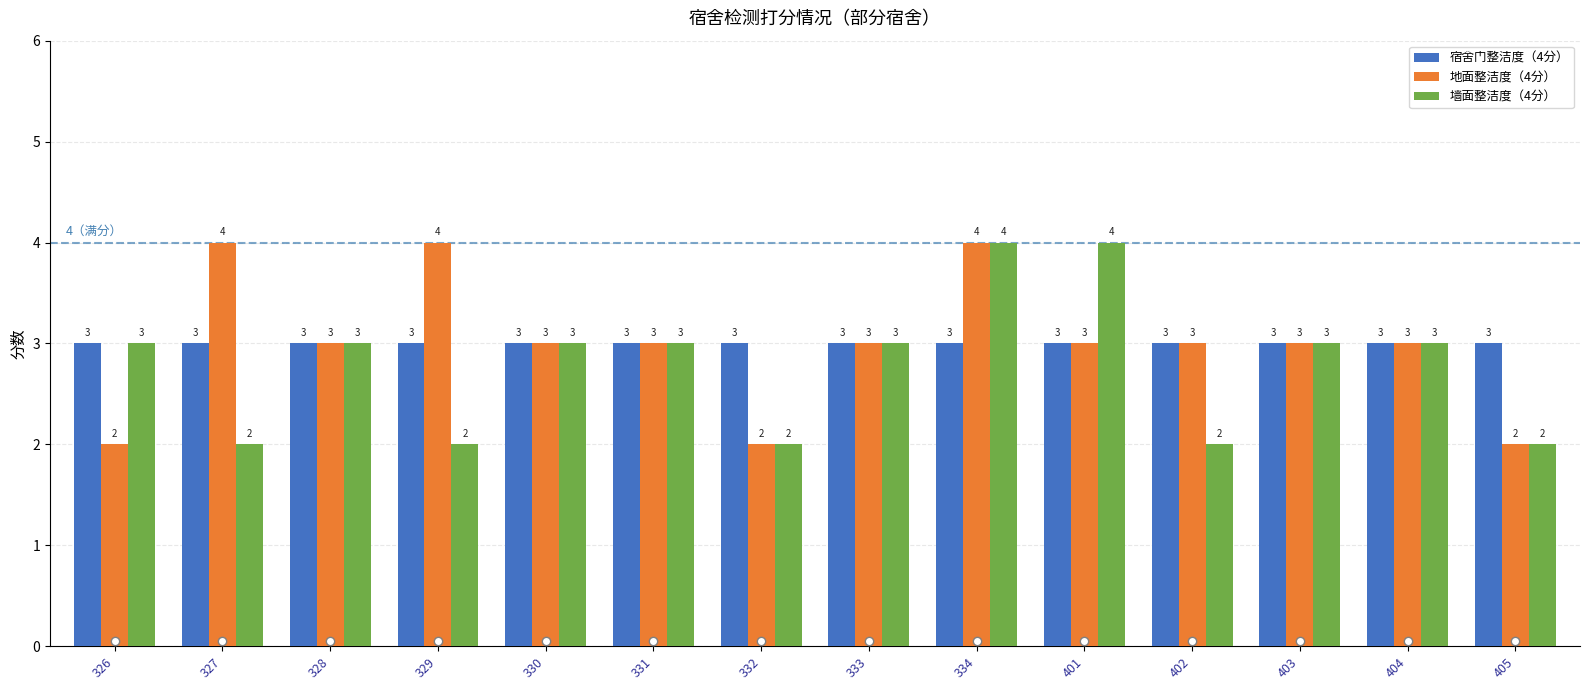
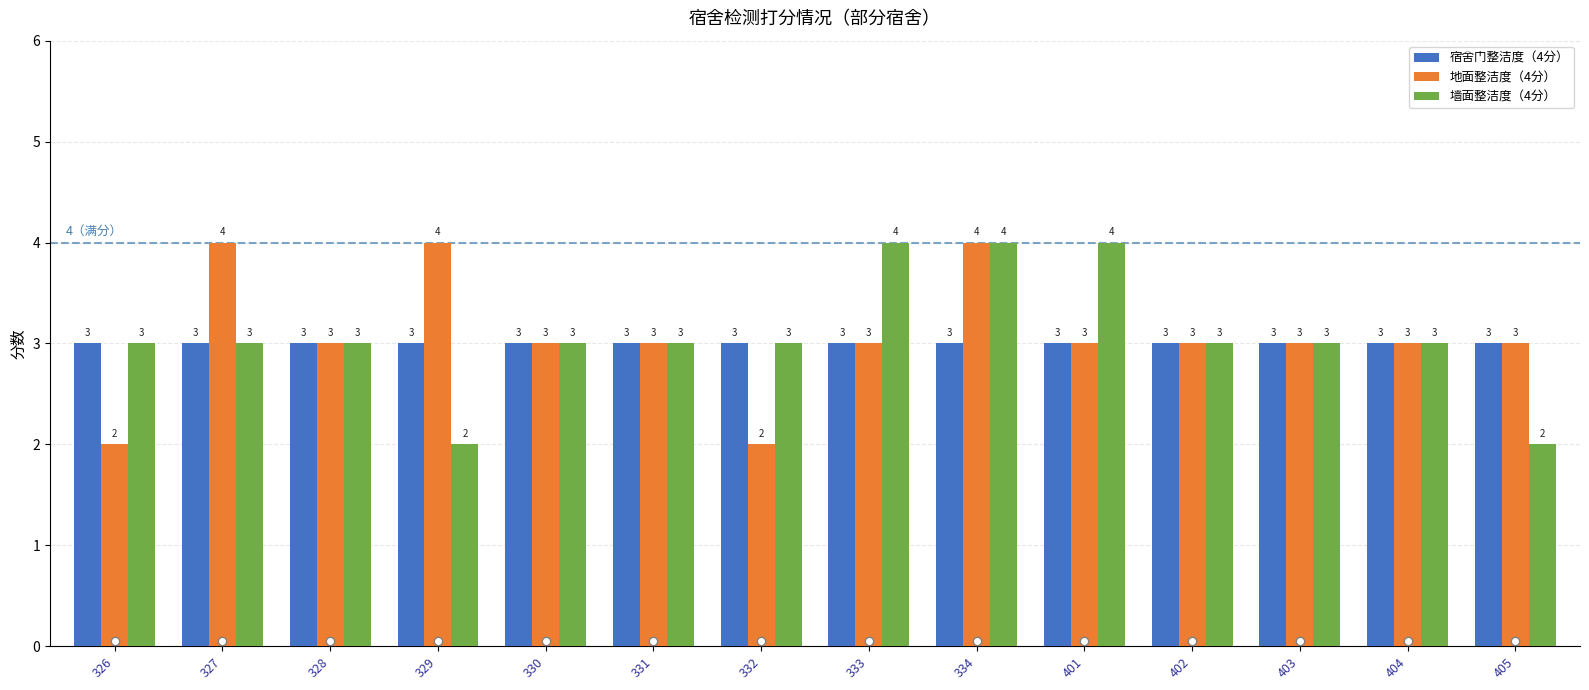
墙面整洁度（4分）, 327: 2 -> 3
墙面整洁度（4分）, 332: 2 -> 3
墙面整洁度（4分）, 333: 3 -> 4
墙面整洁度（4分）, 402: 2 -> 3
地面整洁度（4分）, 405: 2 -> 3
